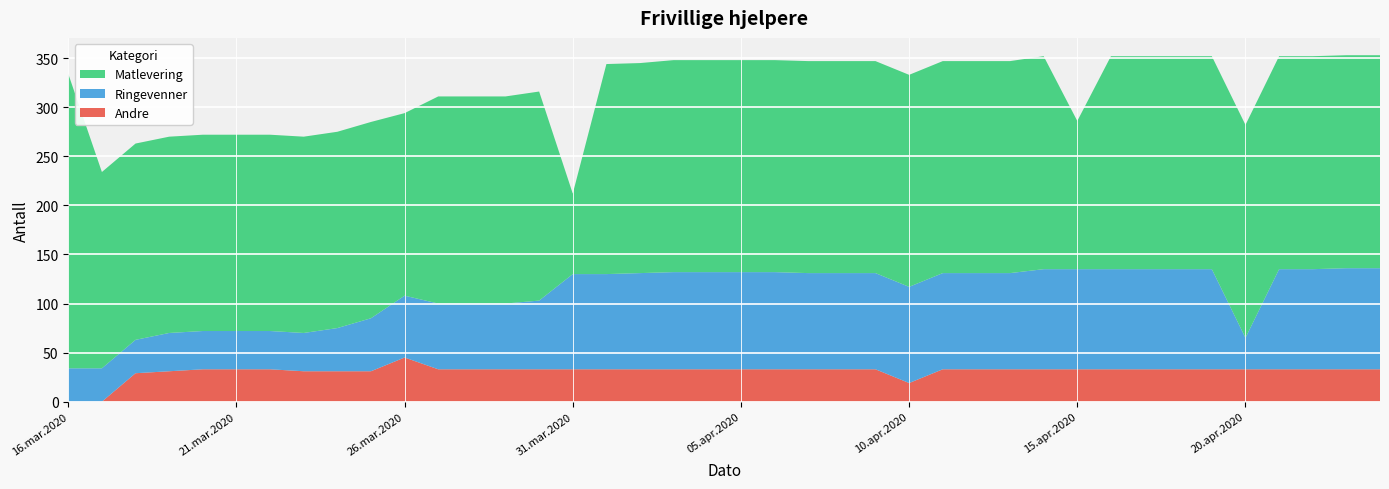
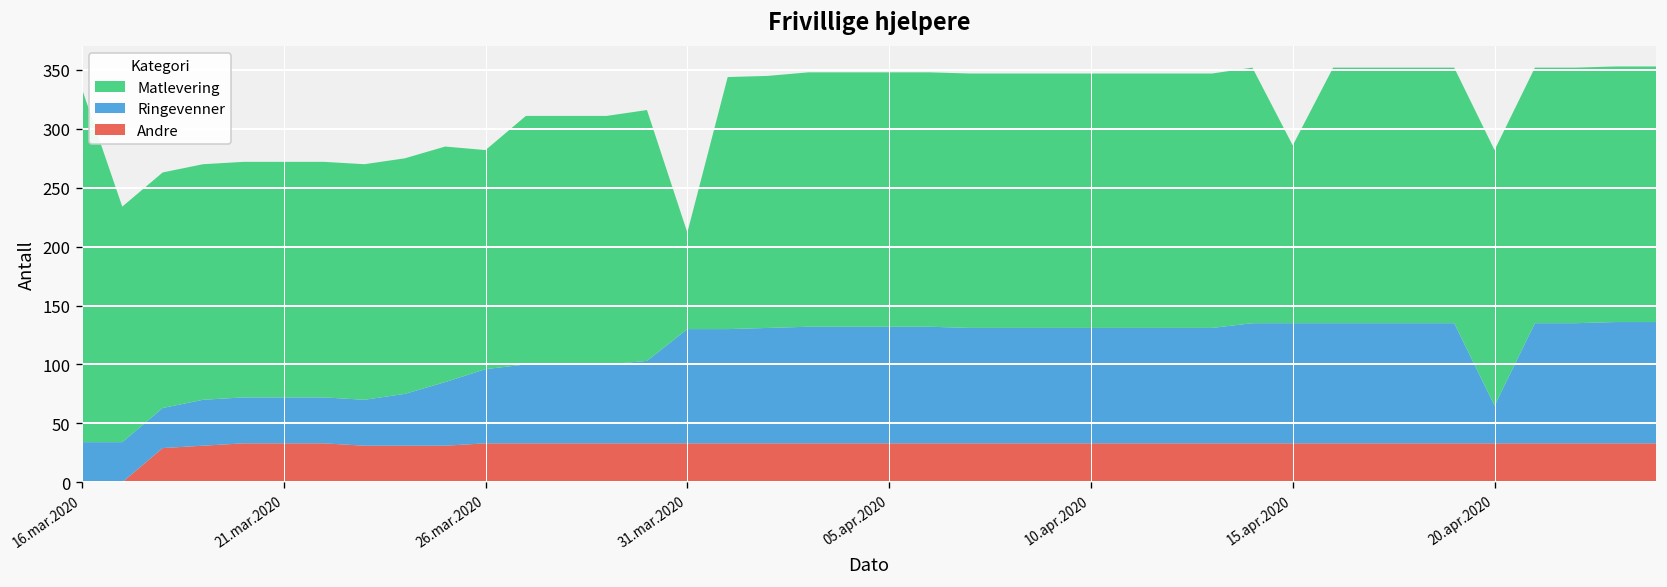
Andre, 26.mar.2020: 50 -> 30
Andre, 10.apr.2020: 20 -> 30
